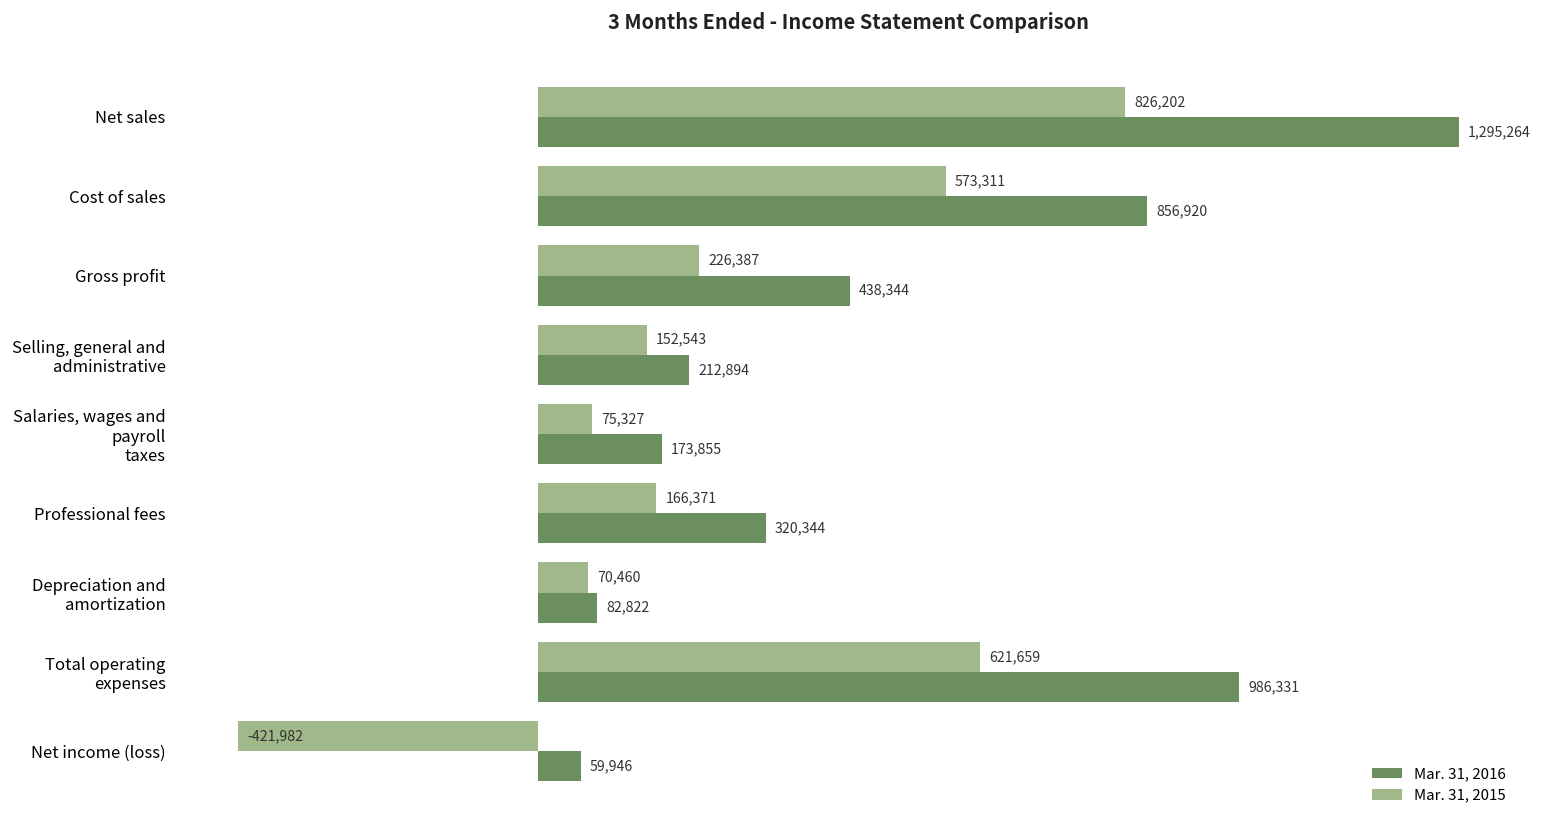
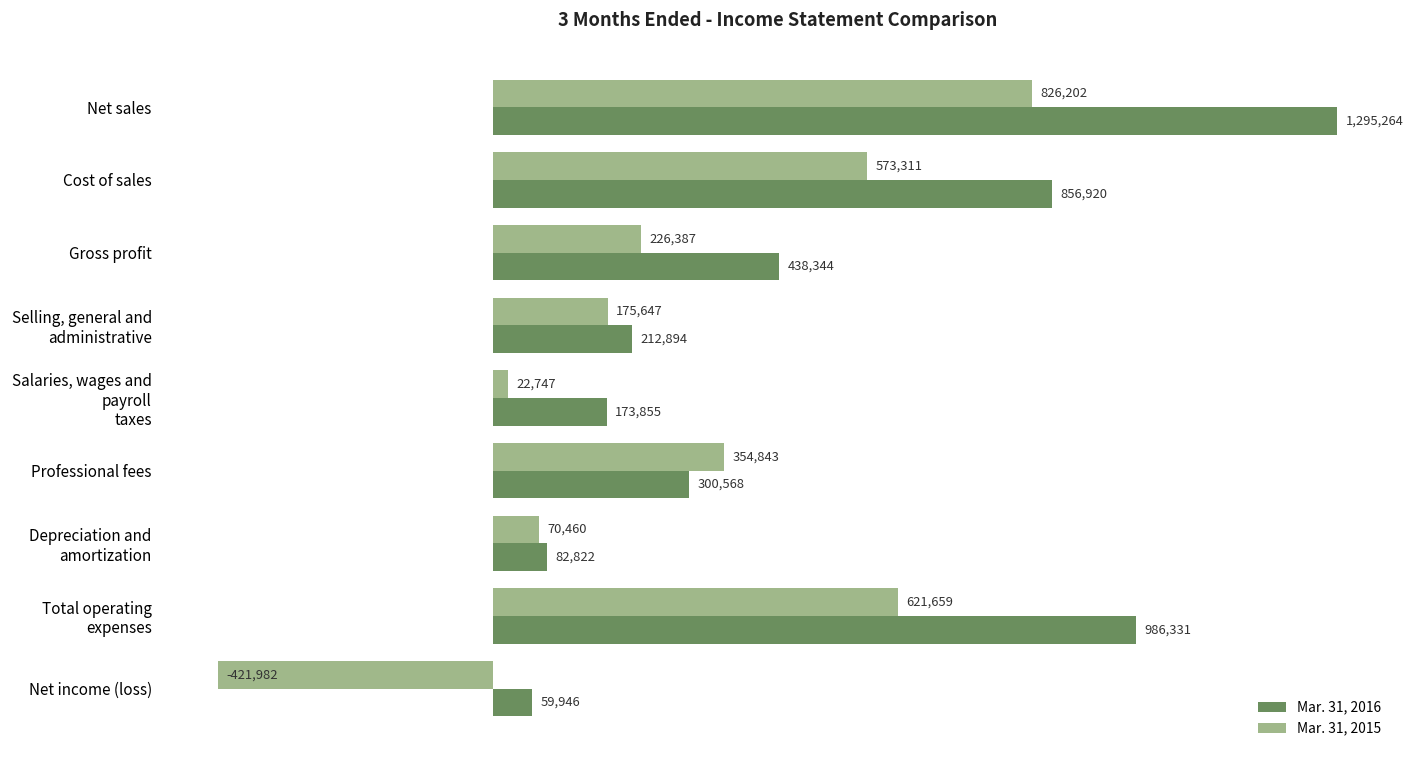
Mar. 31, 2015, Selling, general and administrative: 152,543 -> 175,647
Mar. 31, 2015, Salaries, wages and payroll taxes: 75,327 -> 22,747
Mar. 31, 2015, Professional fees: 166,371 -> 354,843
Mar. 31, 2016, Professional fees: 320,344 -> 300,568
